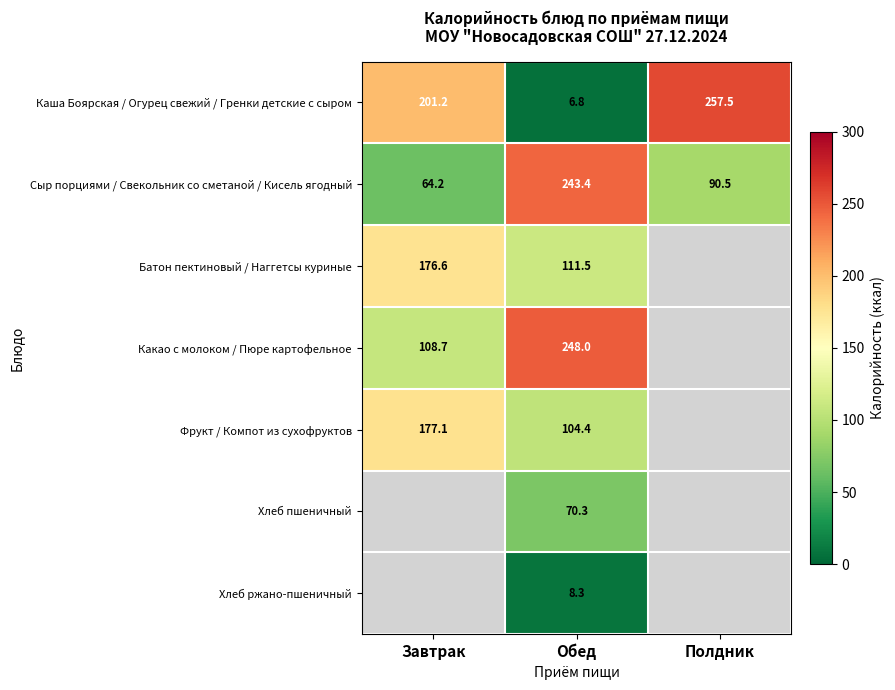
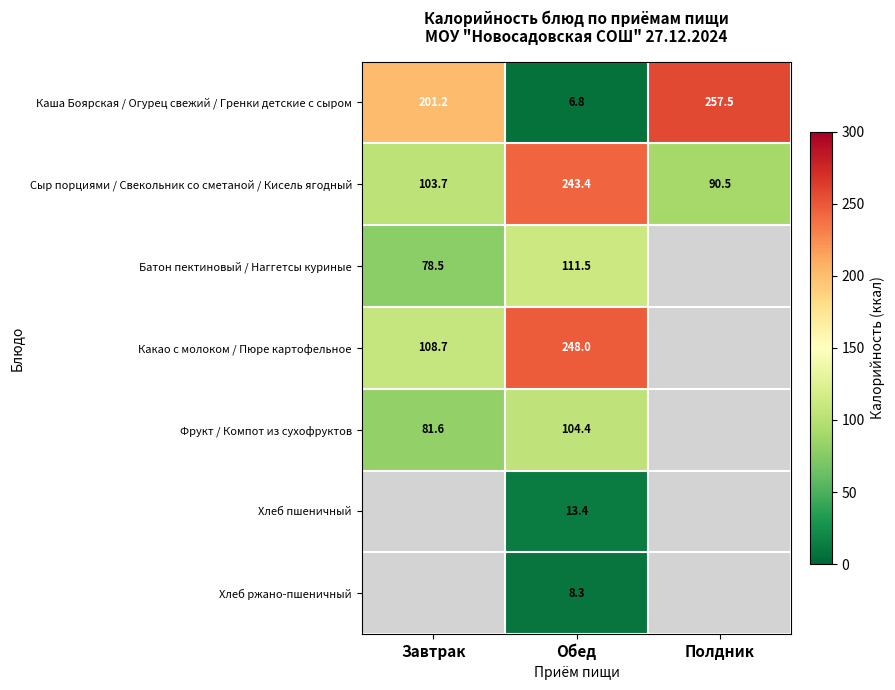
Сыр порциями / Свекольник со сметаной / Кисель ягодный, Завтрак: 64.2 -> 103.7
Батон пектиновый / Наггетсы куриные, Завтрак: 176.6 -> 78.5
Фрукт / Компот из сухофруктов, Завтрак: 177.1 -> 81.6
Хлеб пшеничный, Обед: 70.3 -> 13.4
